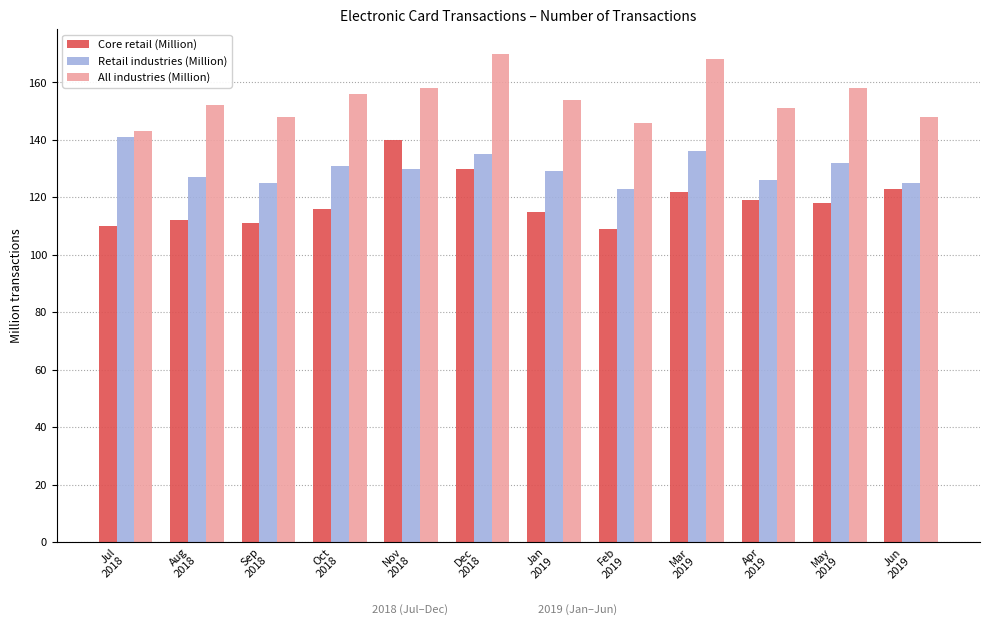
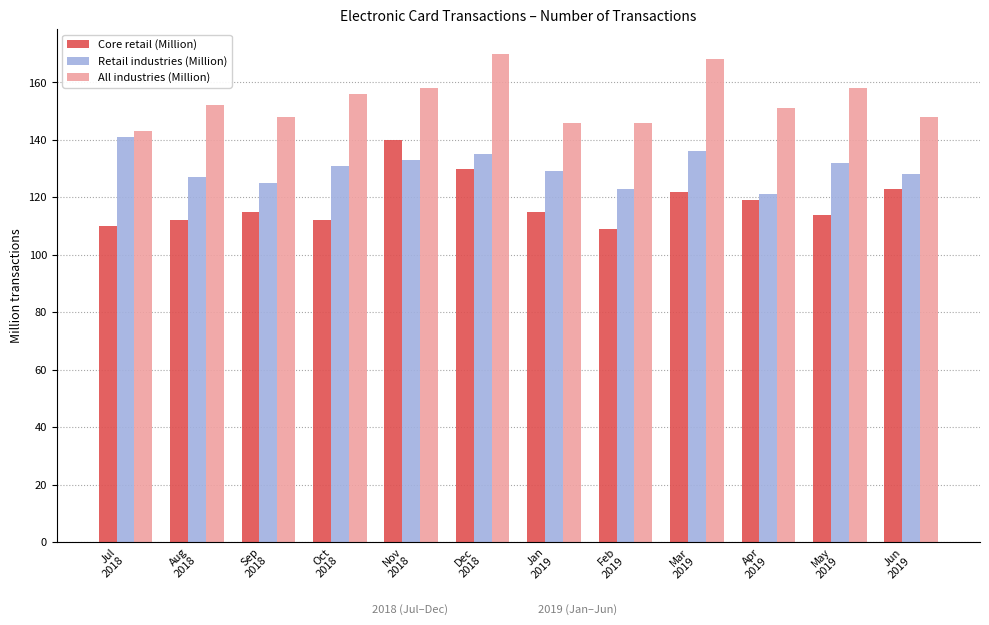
Core retail (Million), Sep 2018: 111 -> 115
Core retail (Million), Oct 2018: 116 -> 112
Retail industries (Million), Nov 2018: 130 -> 133
All industries (Million), Jan 2019: 154 -> 146
Retail industries (Million), Apr 2019: 126 -> 121
Core retail (Million), May 2019: 118 -> 114
Retail industries (Million), Jun 2019: 125 -> 128
